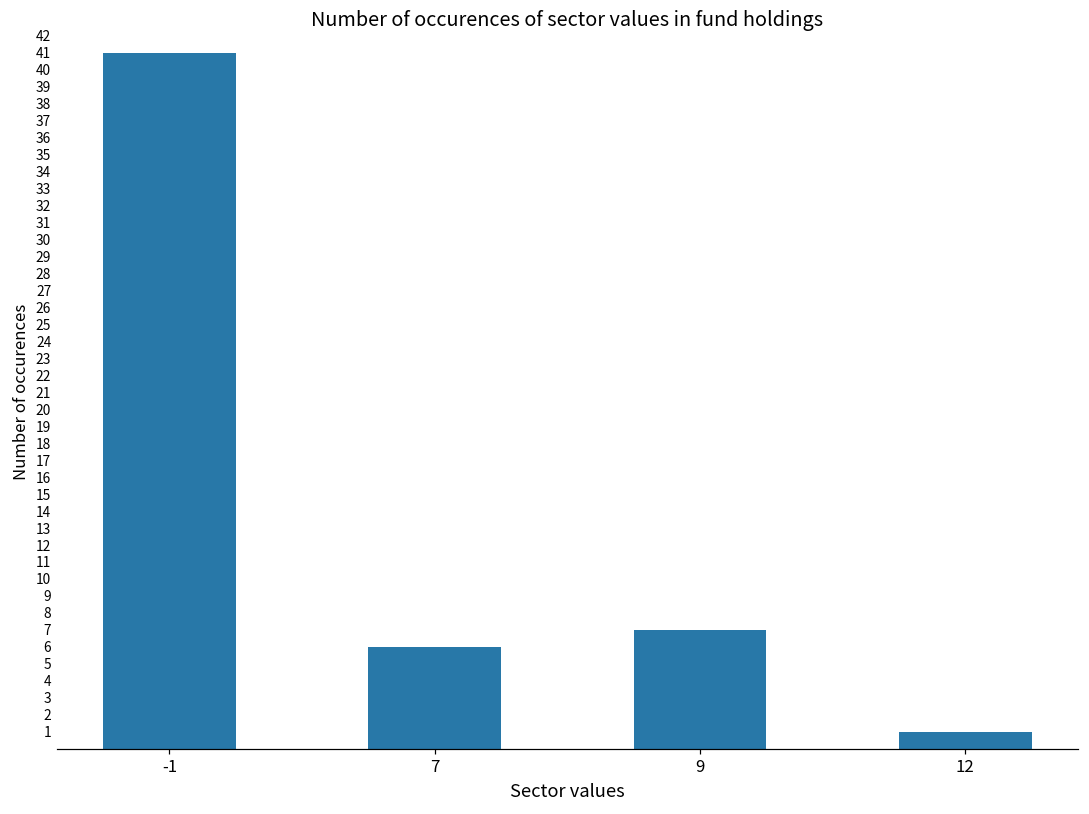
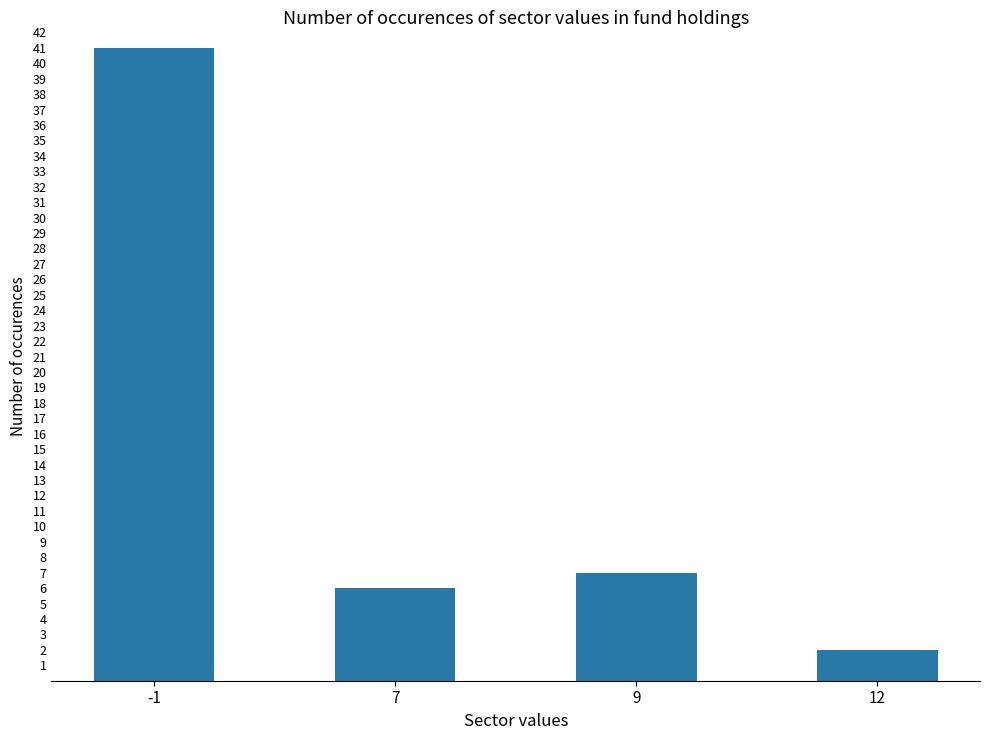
12: 1 -> 2
